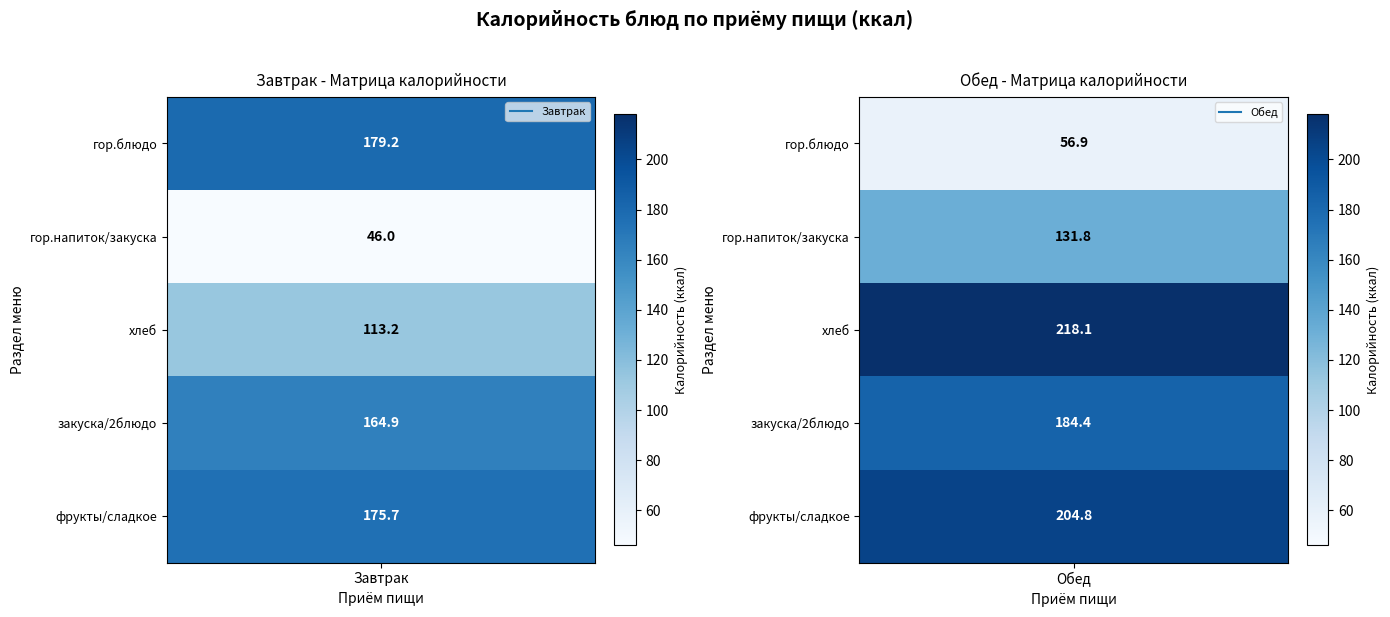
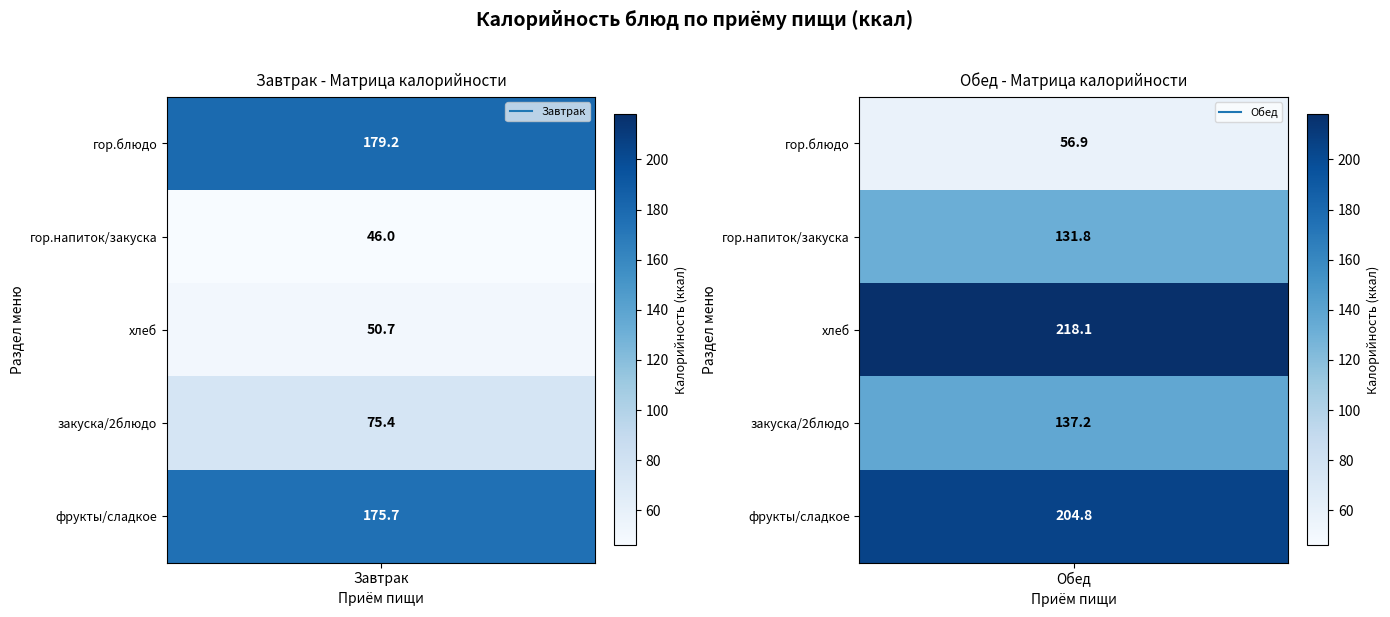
Завтрак - Матрица калорийности, хлеб, Завтрак: 113.2 -> 50.7
Завтрак - Матрица калорийности, закуска/2блюдо, Завтрак: 164.9 -> 75.4
Обед - Матрица калорийности, закуска/2блюдо, Обед: 184.4 -> 137.2
